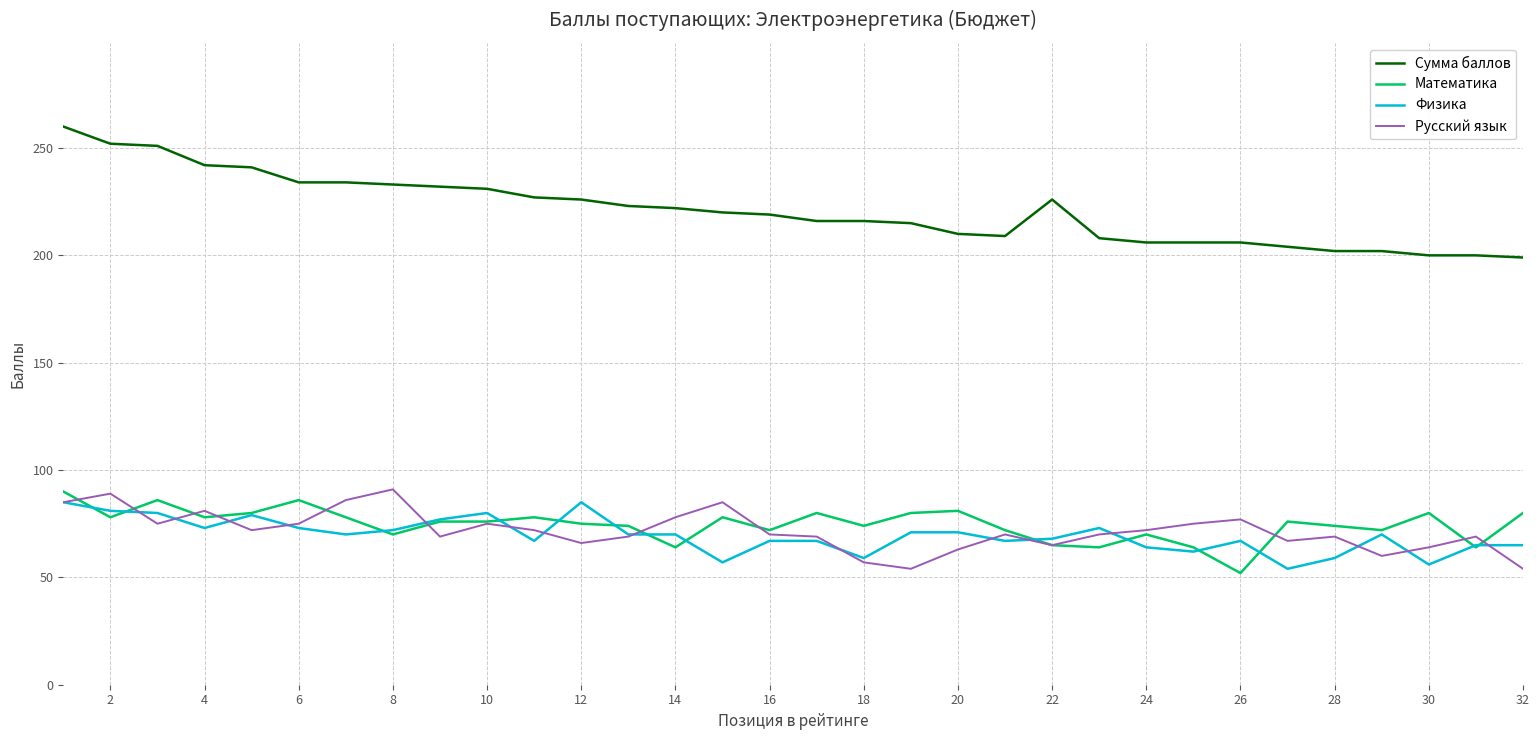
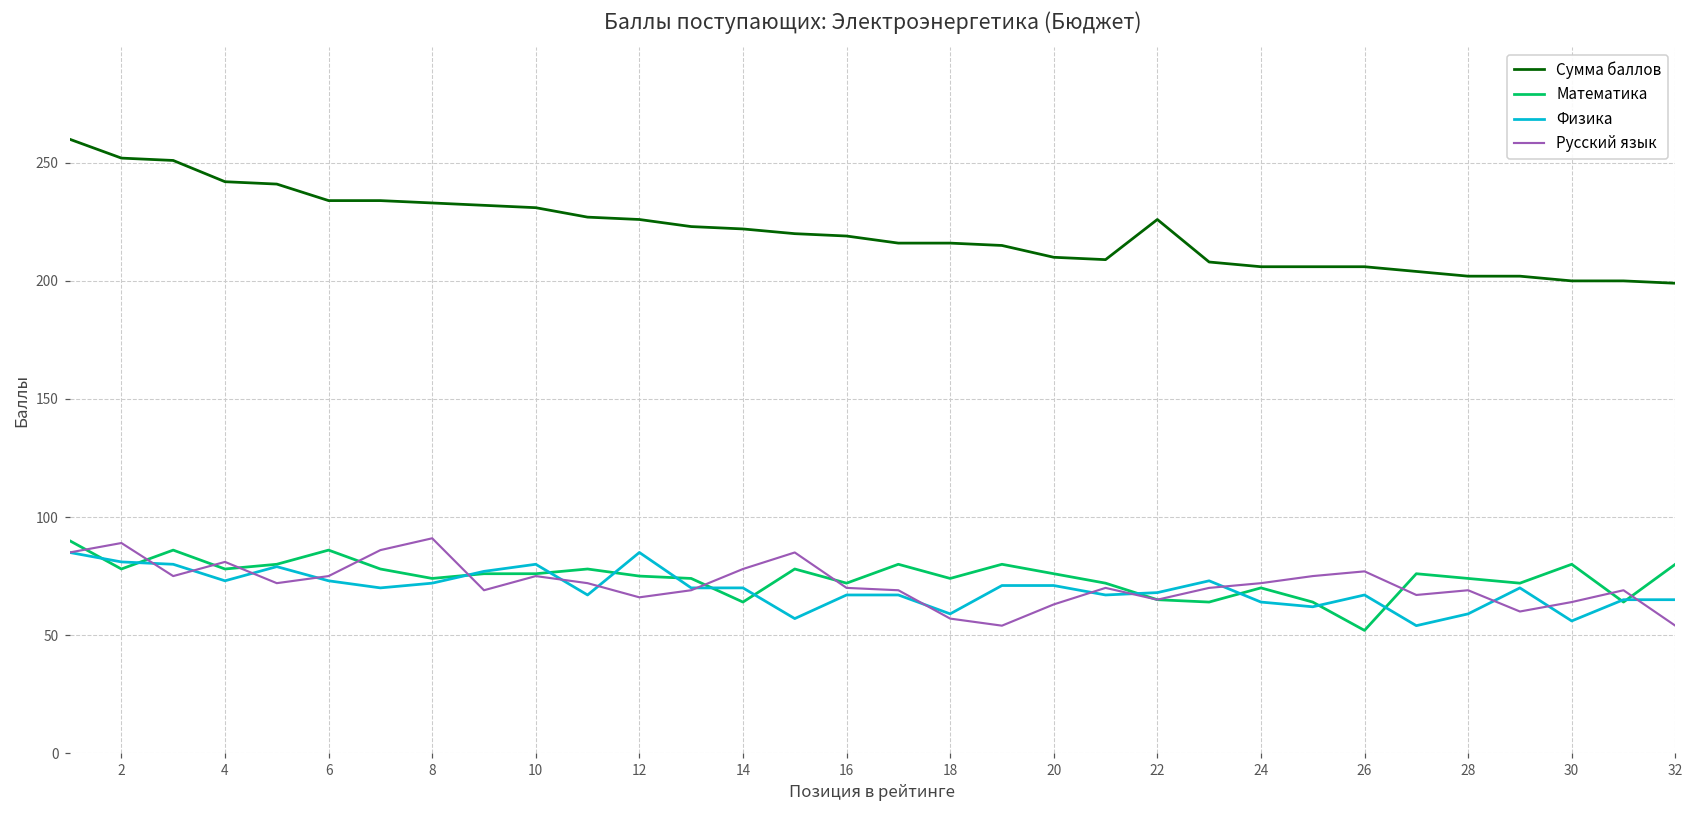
Математика, 8: 70 -> 74
Математика, 20: 81 -> 76
